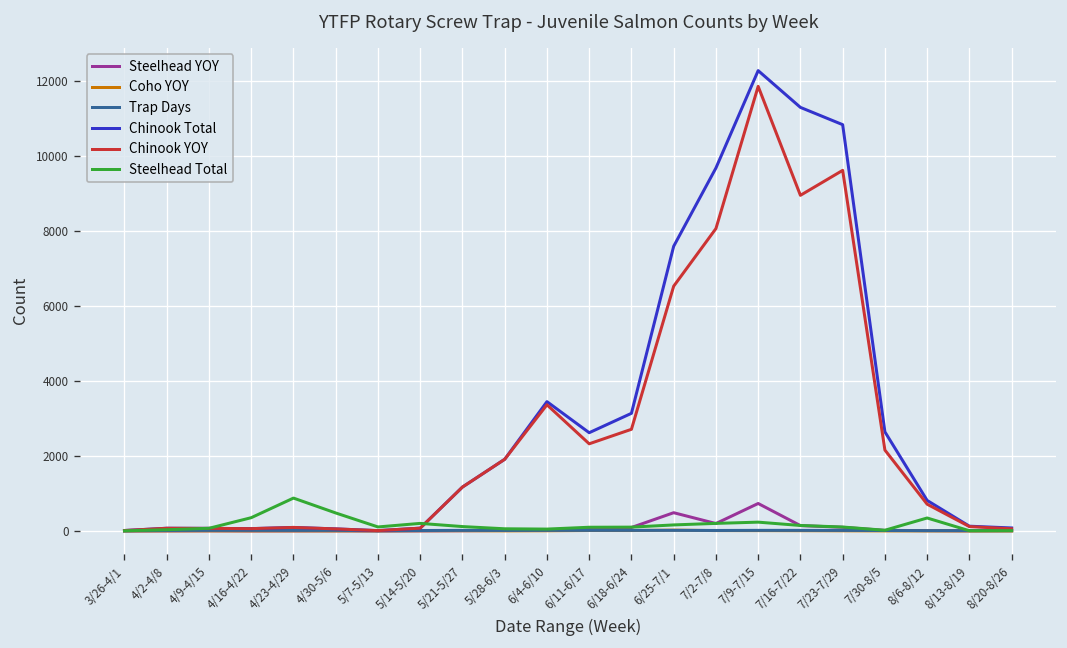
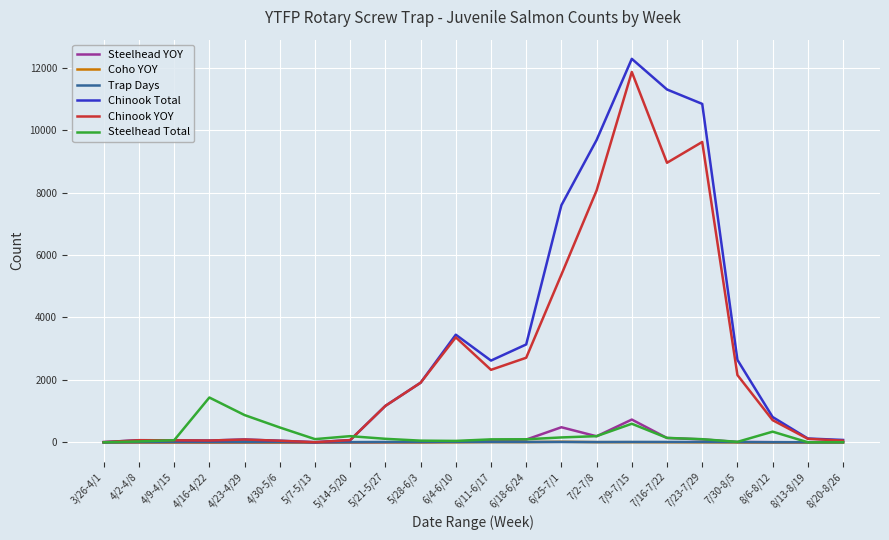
Steelhead Total, 4/16-4/22: 400 -> 1400
Chinook YOY, 6/25-7/1: 6500 -> 5400
Steelhead Total, 7/9-7/15: 200 -> 600
